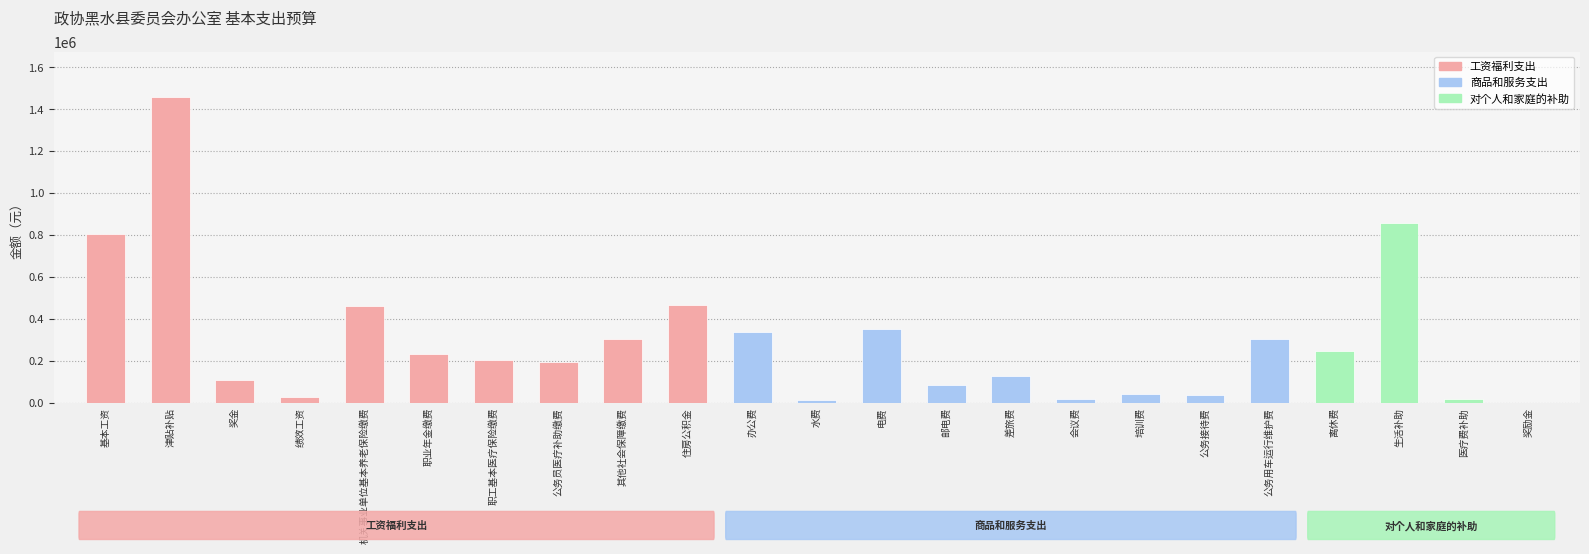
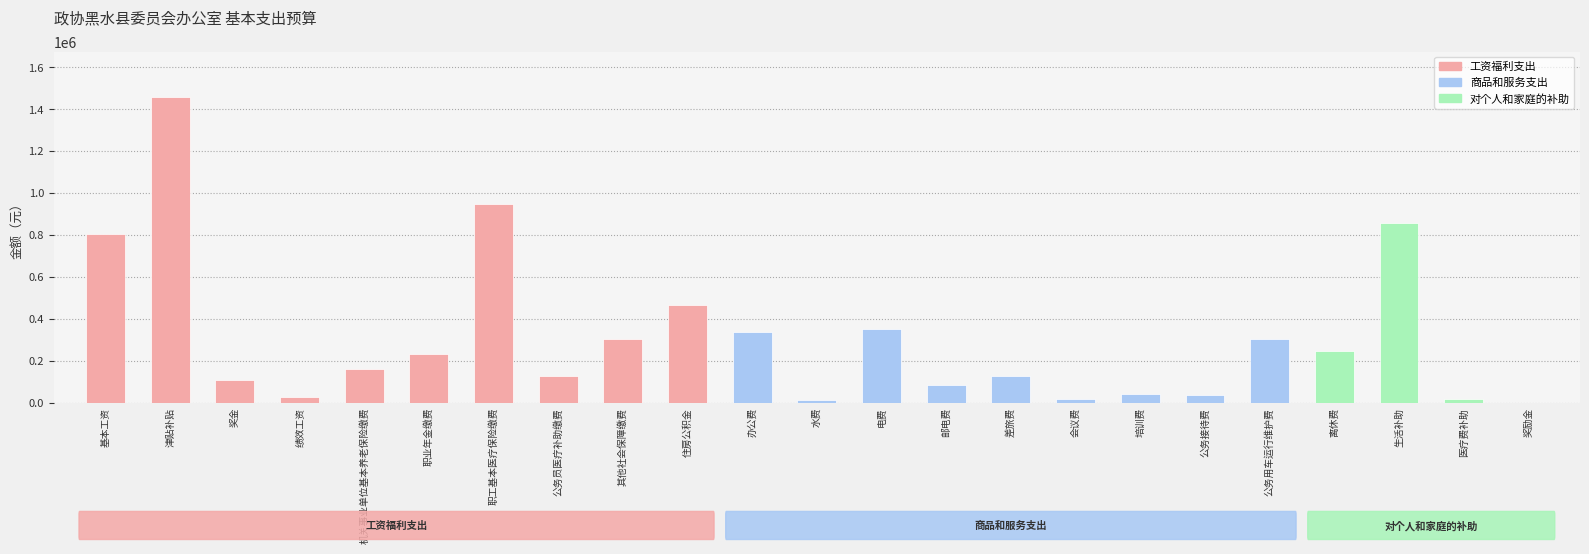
机关事业单位基本养老保险缴费: 460000 -> 160000
职工基本医疗保险缴费: 200000 -> 950000
公务员医疗补助缴费: 190000 -> 130000
